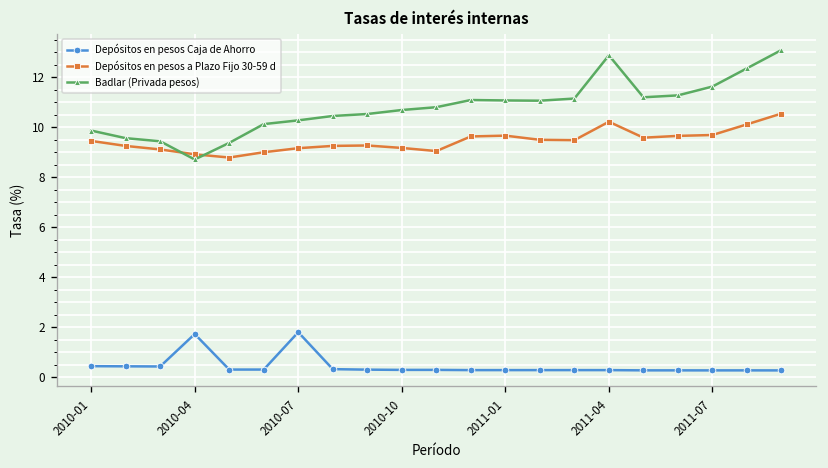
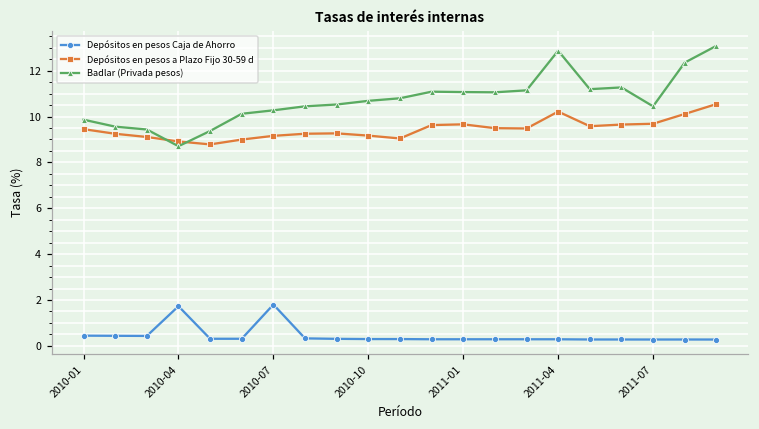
Badlar (Privada pesos), 2011-07: 11.6 -> 10.4
